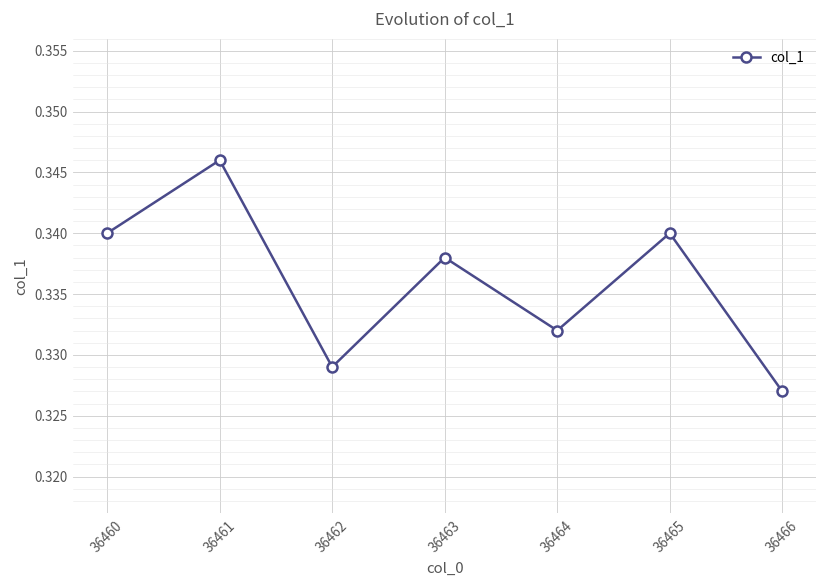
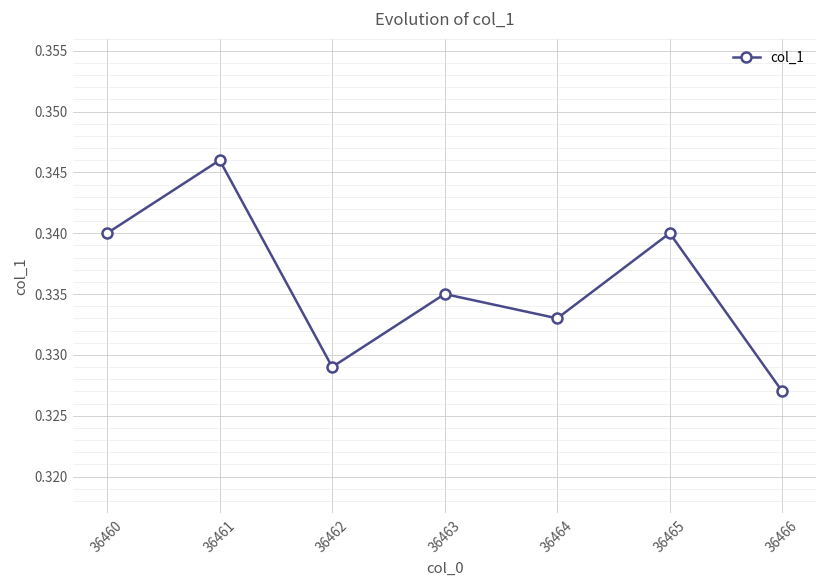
36463: 0.338 -> 0.335
36464: 0.332 -> 0.333
